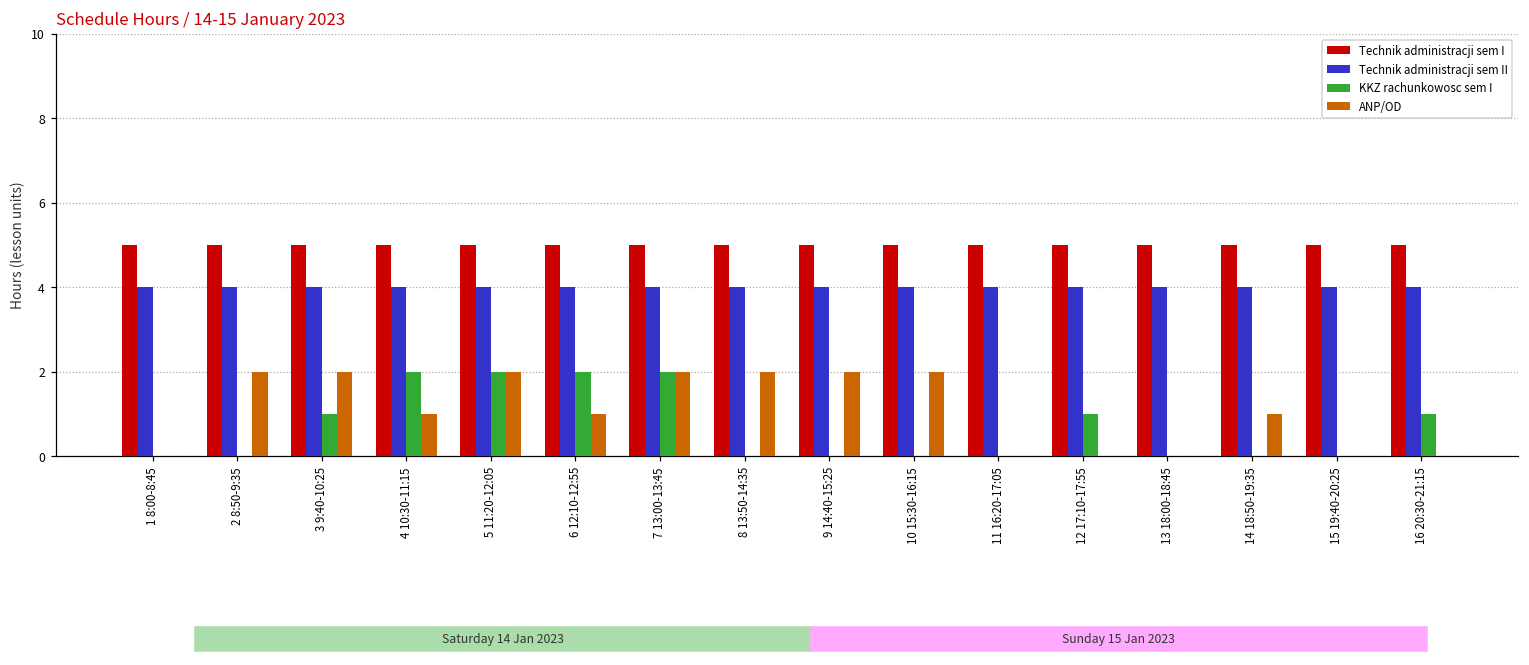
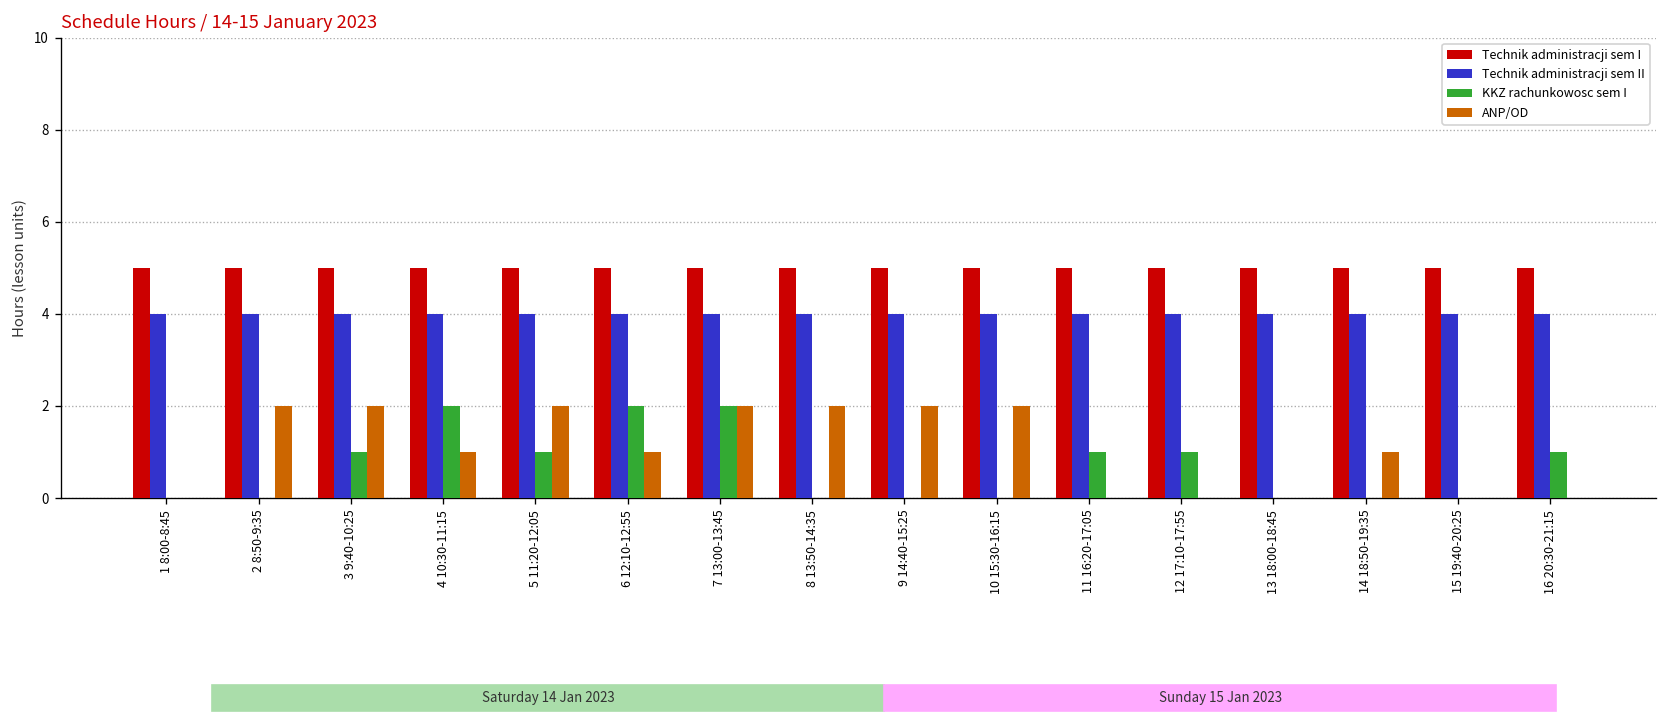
KKZ rachunkowosc sem I, 5 11:20-12:05: 2 -> 1
KKZ rachunkowosc sem I, 11 16:20-17:05: 0 -> 1
